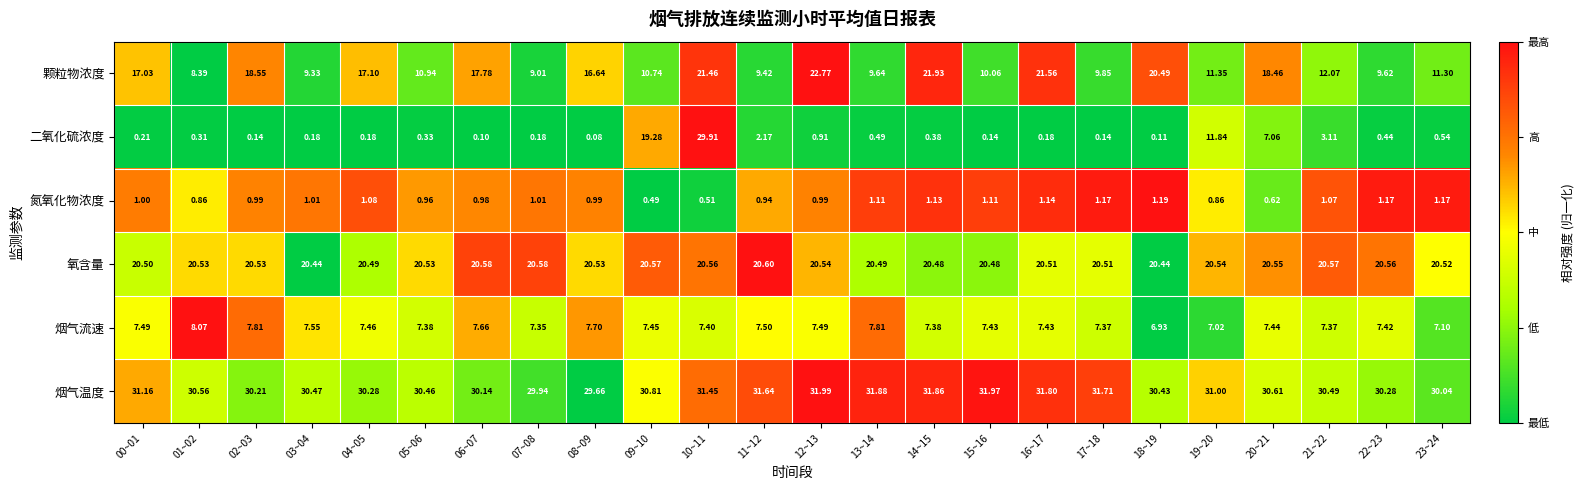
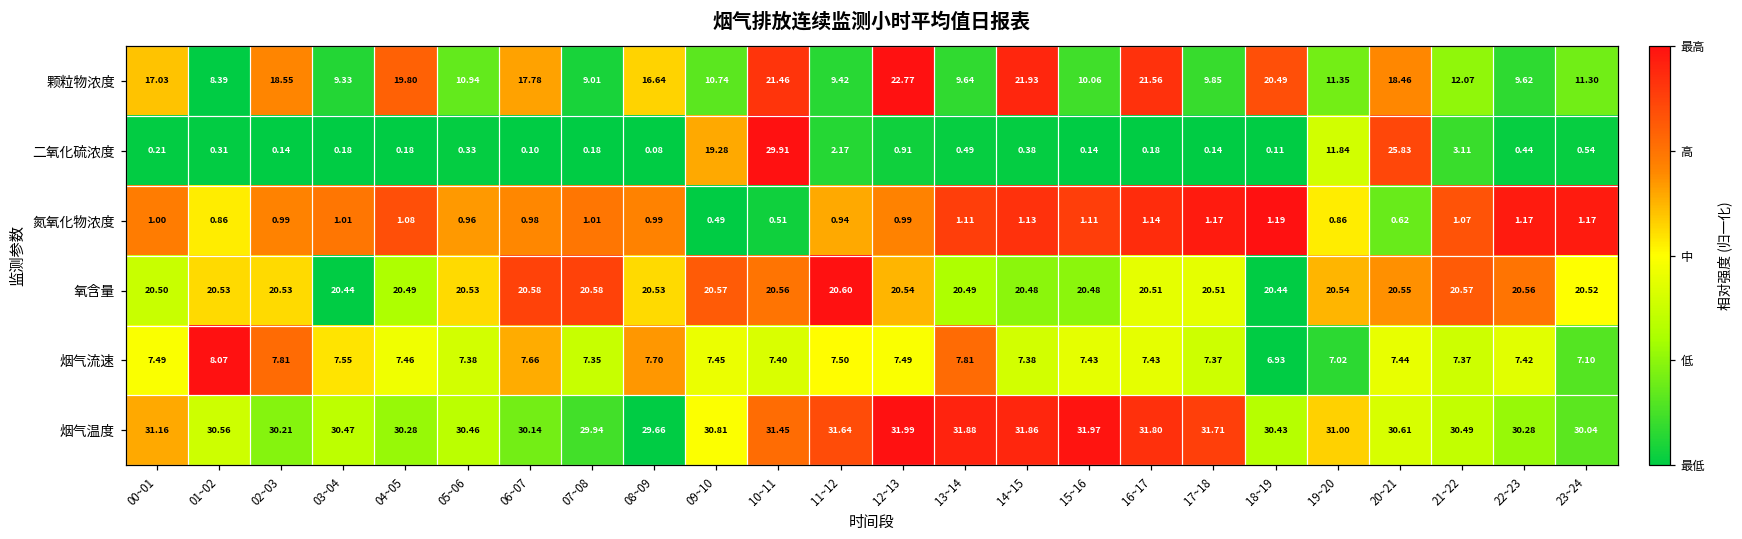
颗粒物浓度, 04~05: 17.10 -> 19.80
二氧化硫浓度, 20~21: 7.06 -> 25.83
